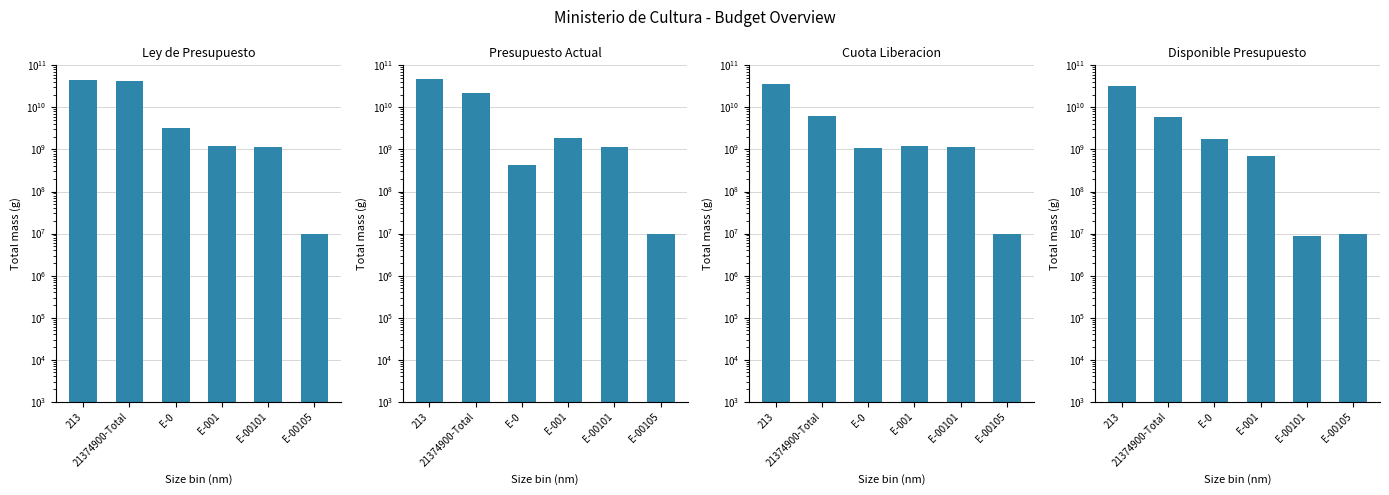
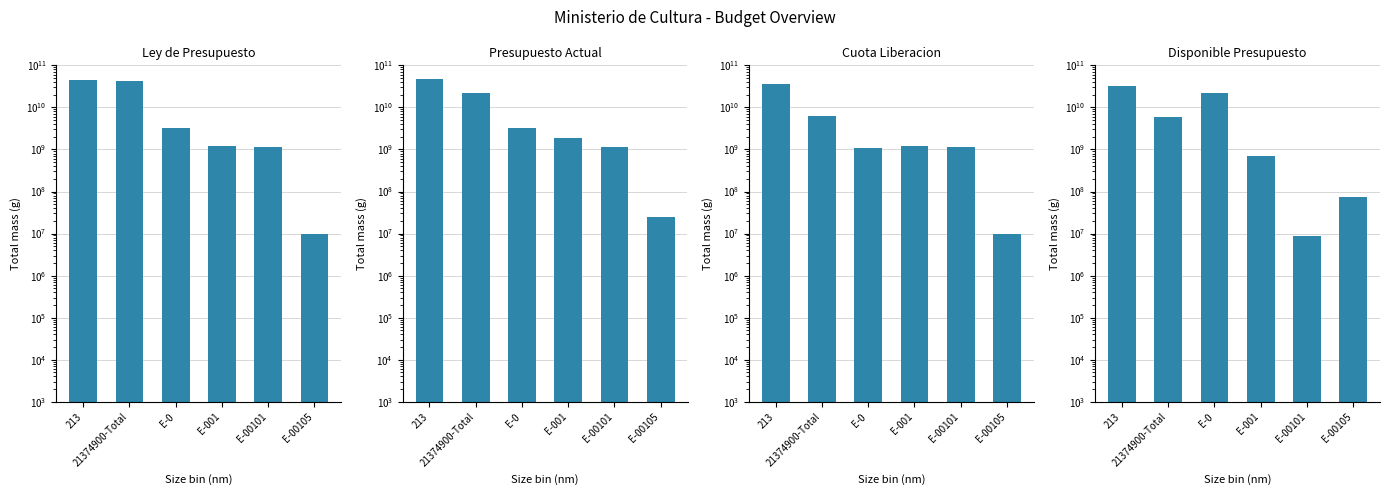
Presupuesto Actual, E-0: 400000000 -> 3000000000
Presupuesto Actual, E-00105: 10000000 -> 20000000
Disponible Presupuesto, E-0: 1800000000 -> 20000000000
Disponible Presupuesto, E-00105: 10000000 -> 70000000
